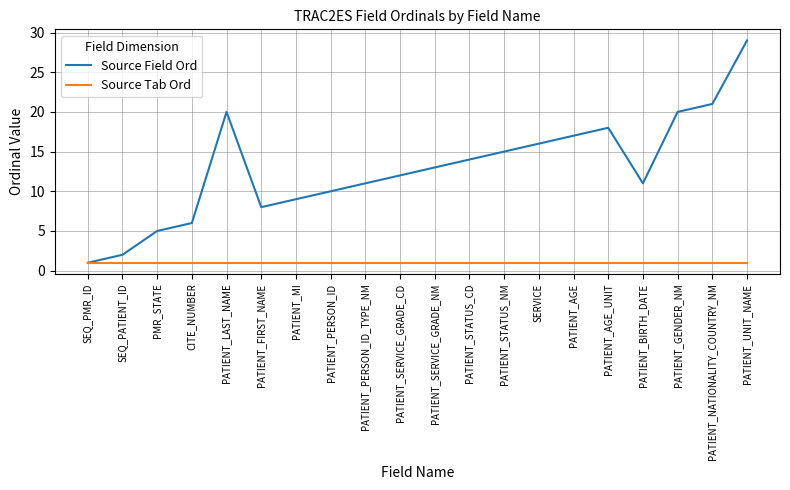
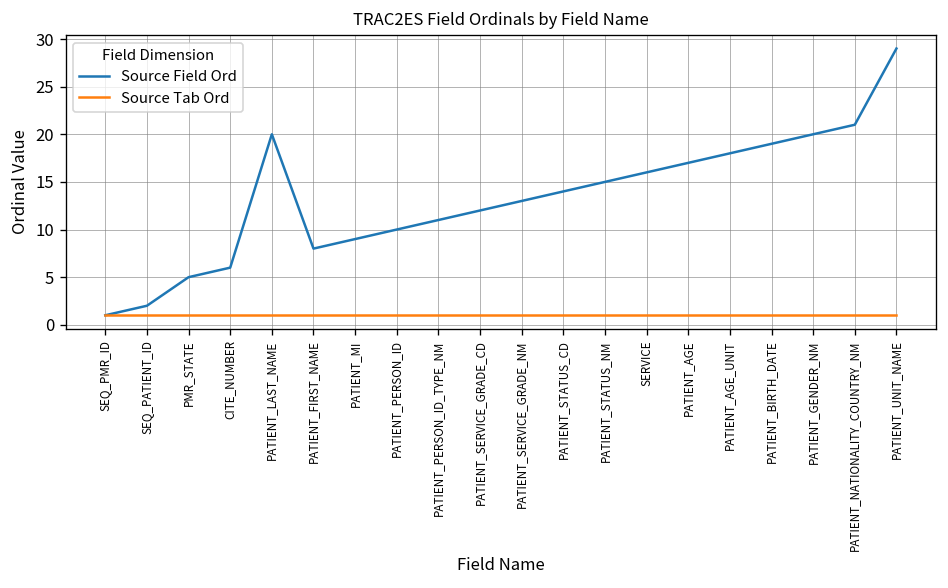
Source Field Ord, PATIENT_BIRTH_DATE: 11 -> 19
